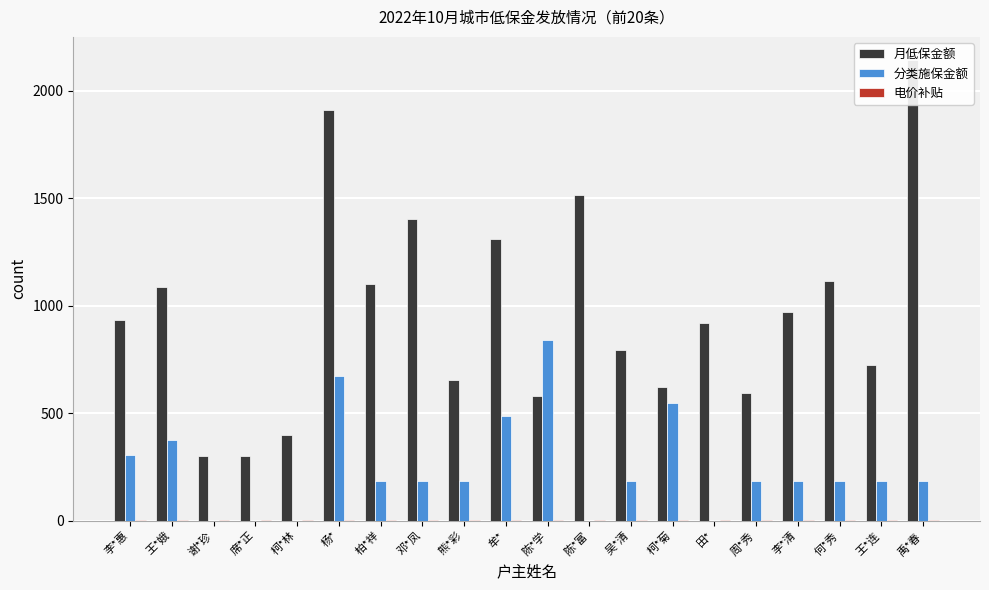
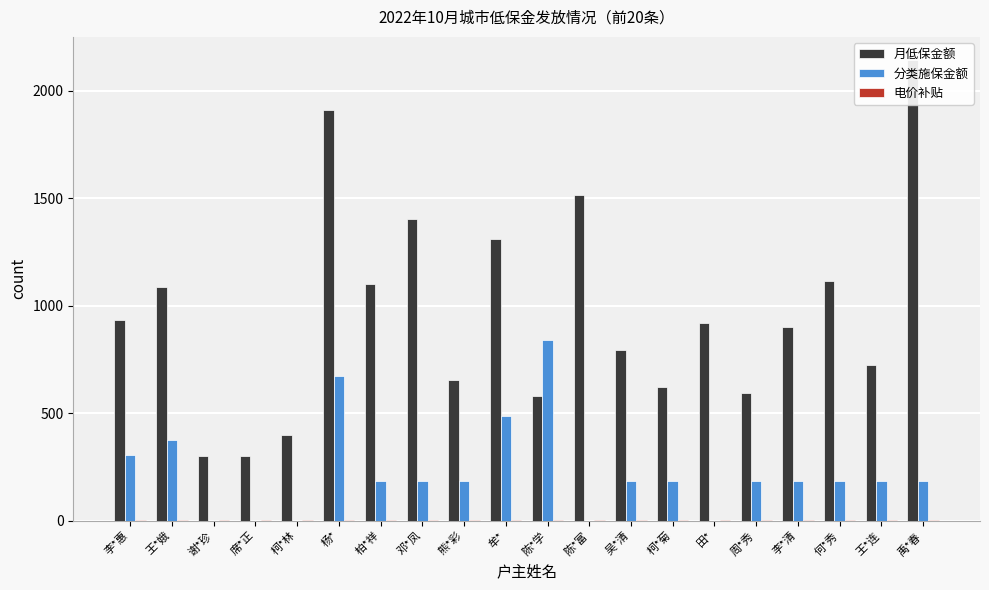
分类施保金额, 柯*菊: 550 -> 180
月低保金额, 李*清: 970 -> 900
